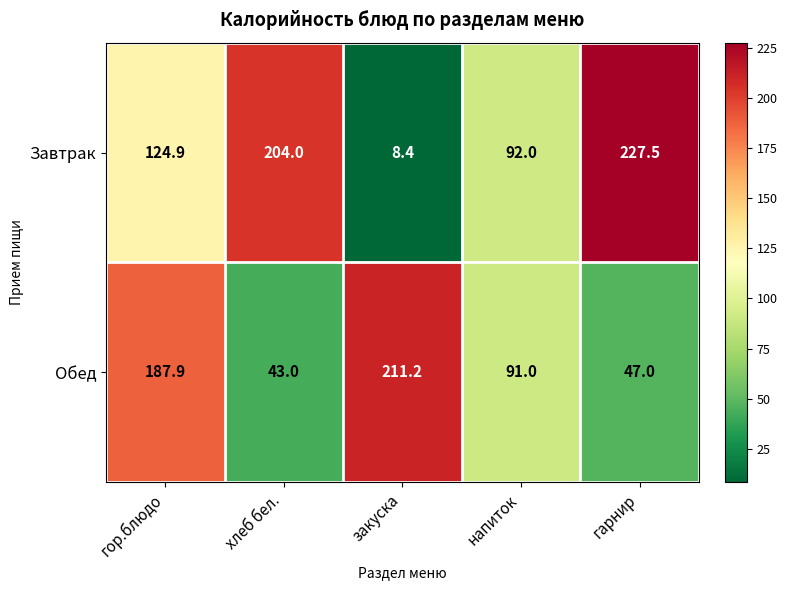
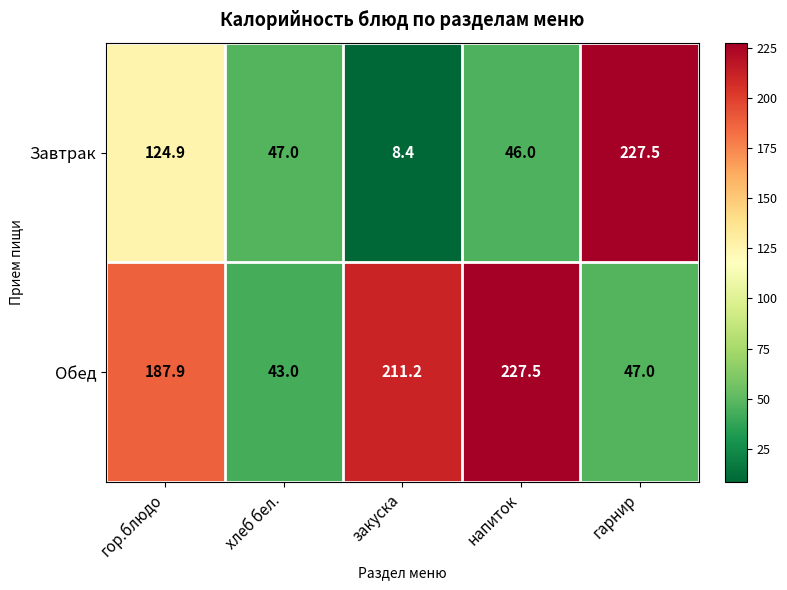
Завтрак, хлеб бел.: 204.0 -> 47.0
Завтрак, напиток: 92.0 -> 46.0
Обед, напиток: 91.0 -> 227.5
